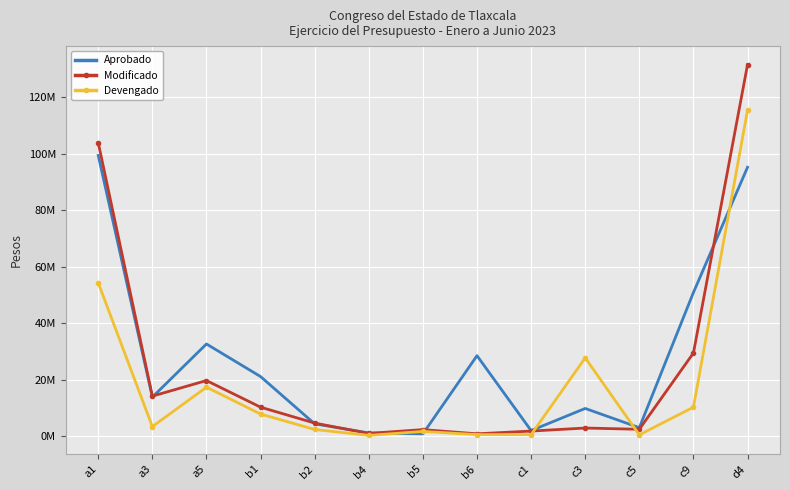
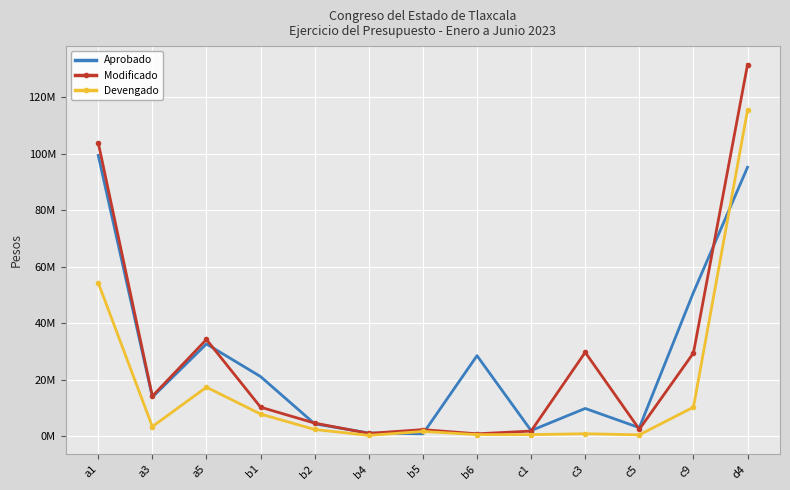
Modificado, a5: 20000000 -> 34000000
Modificado, c3: 3000000 -> 30000000
Devengado, c3: 28000000 -> 1000000
